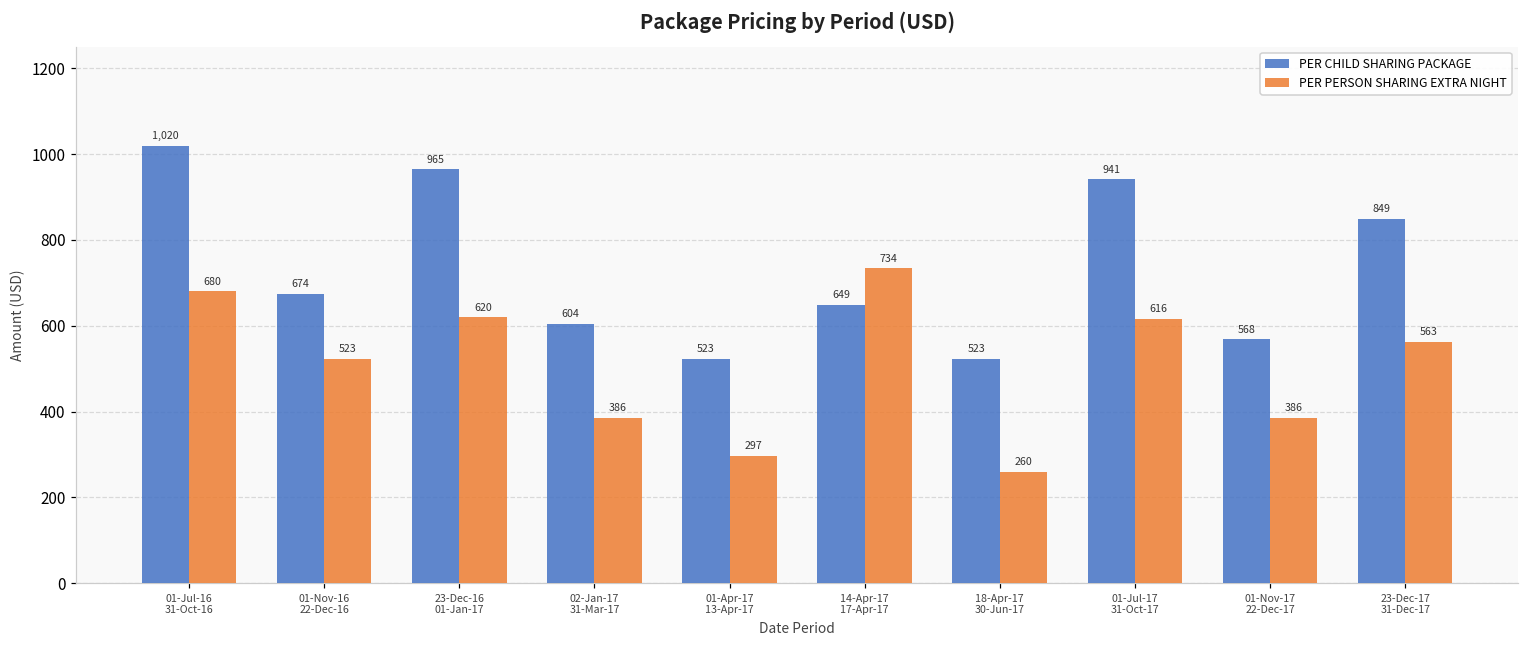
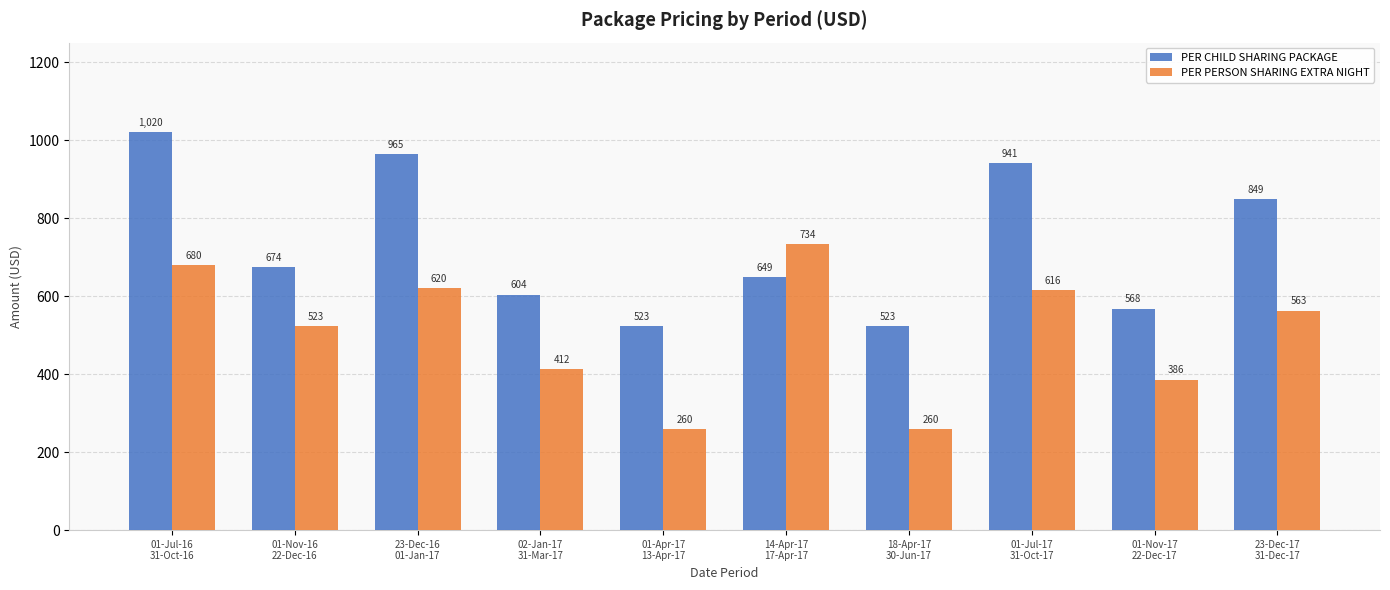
PER PERSON SHARING EXTRA NIGHT, 02-Jan-17 31-Mar-17: 386 -> 412
PER PERSON SHARING EXTRA NIGHT, 01-Apr-17 13-Apr-17: 297 -> 260
